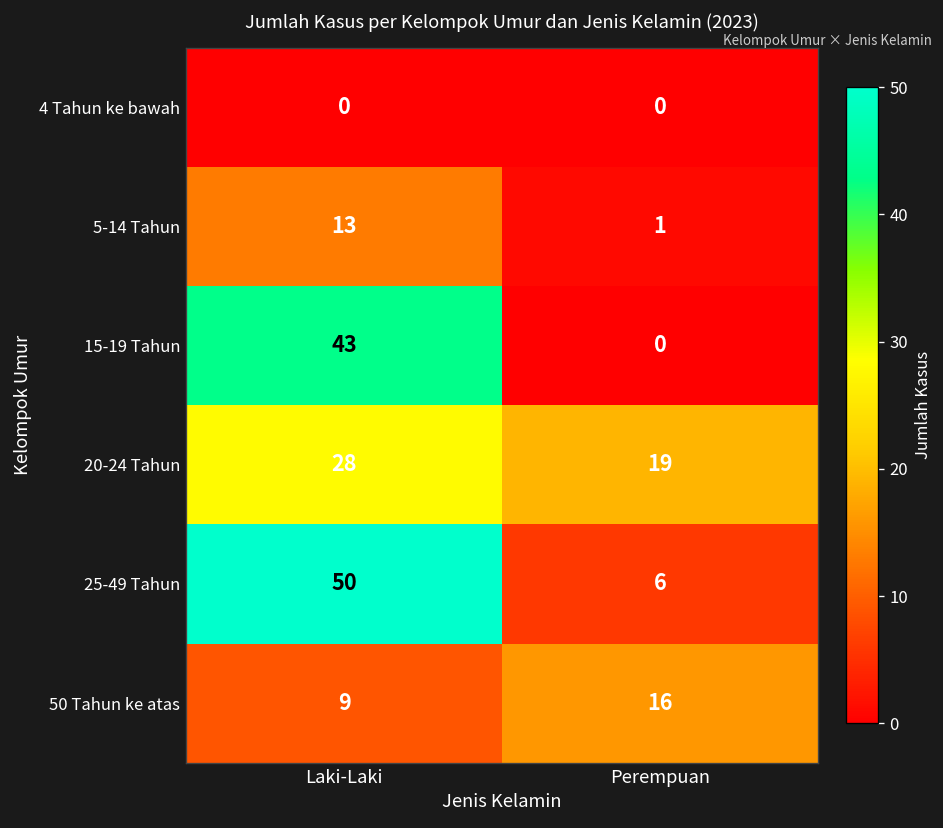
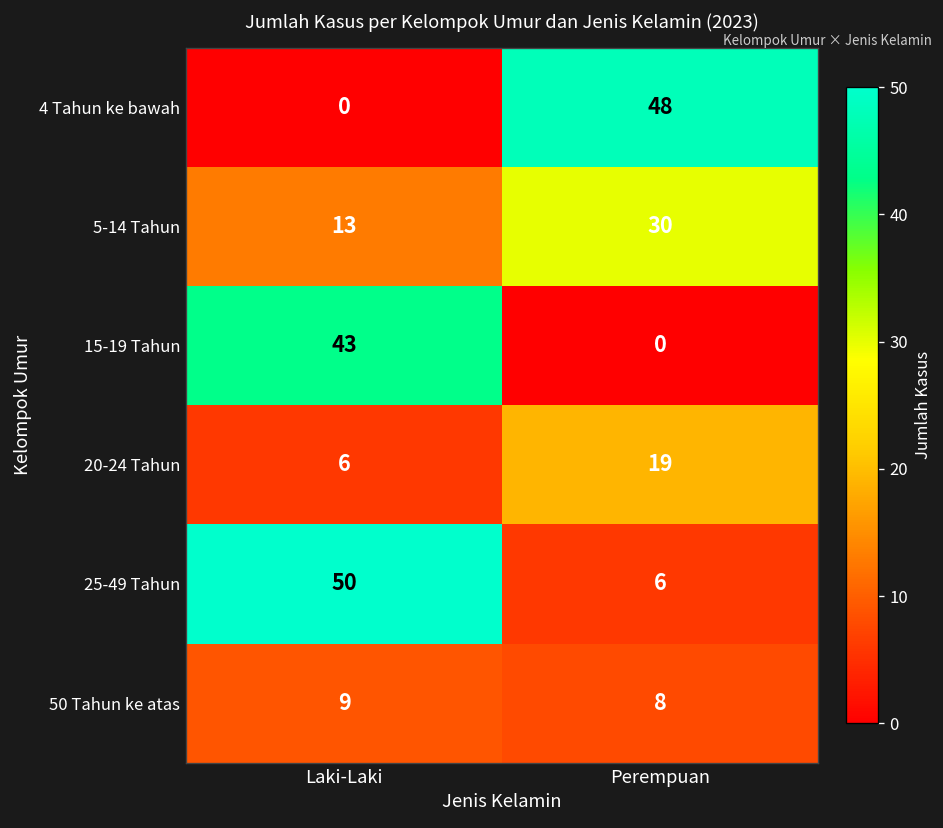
4 Tahun ke bawah, Perempuan: 0 -> 48
5-14 Tahun, Perempuan: 1 -> 30
20-24 Tahun, Laki-Laki: 28 -> 6
50 Tahun ke atas, Perempuan: 16 -> 8
